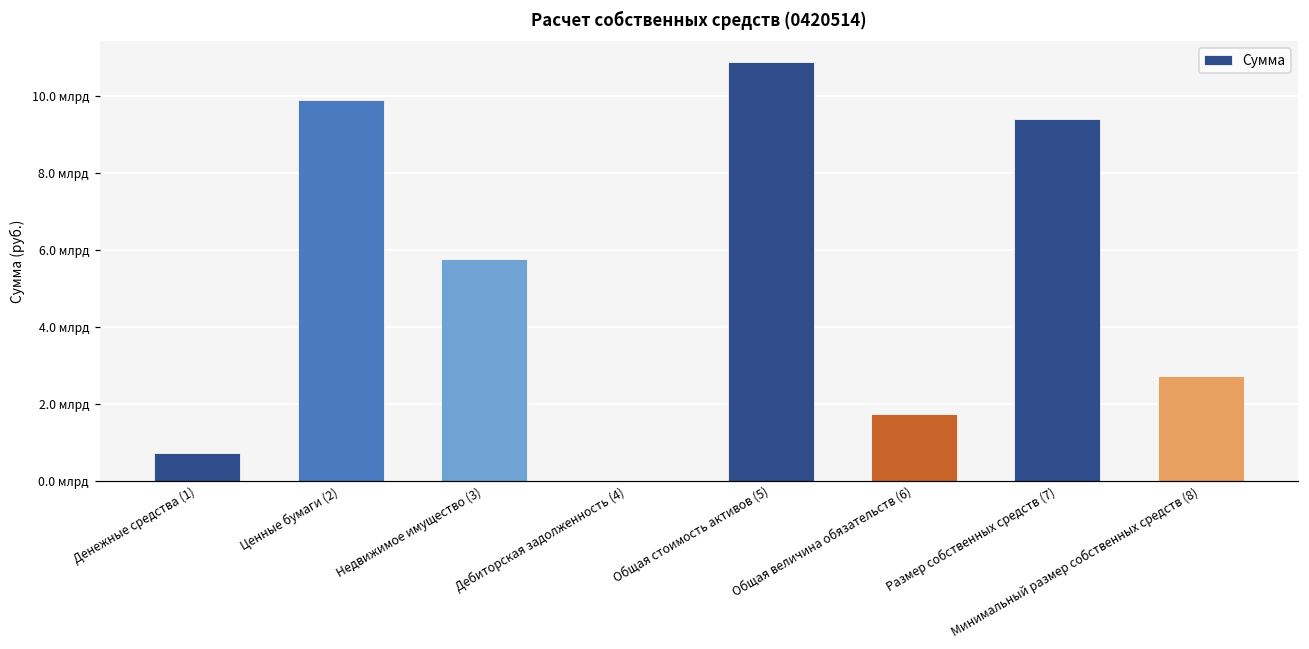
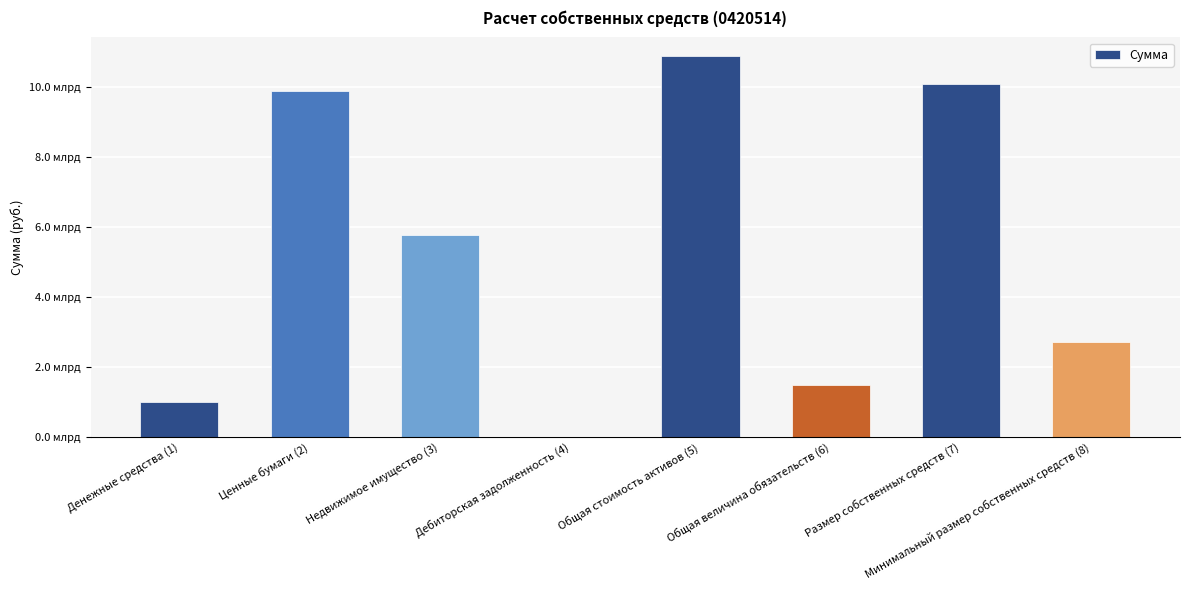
Денежные средства (1): 0.7 млрд -> 1.0 млрд
Общая величина обязательств (6): 1.7 млрд -> 1.5 млрд
Размер собственных средств (7): 9.4 млрд -> 10.1 млрд
